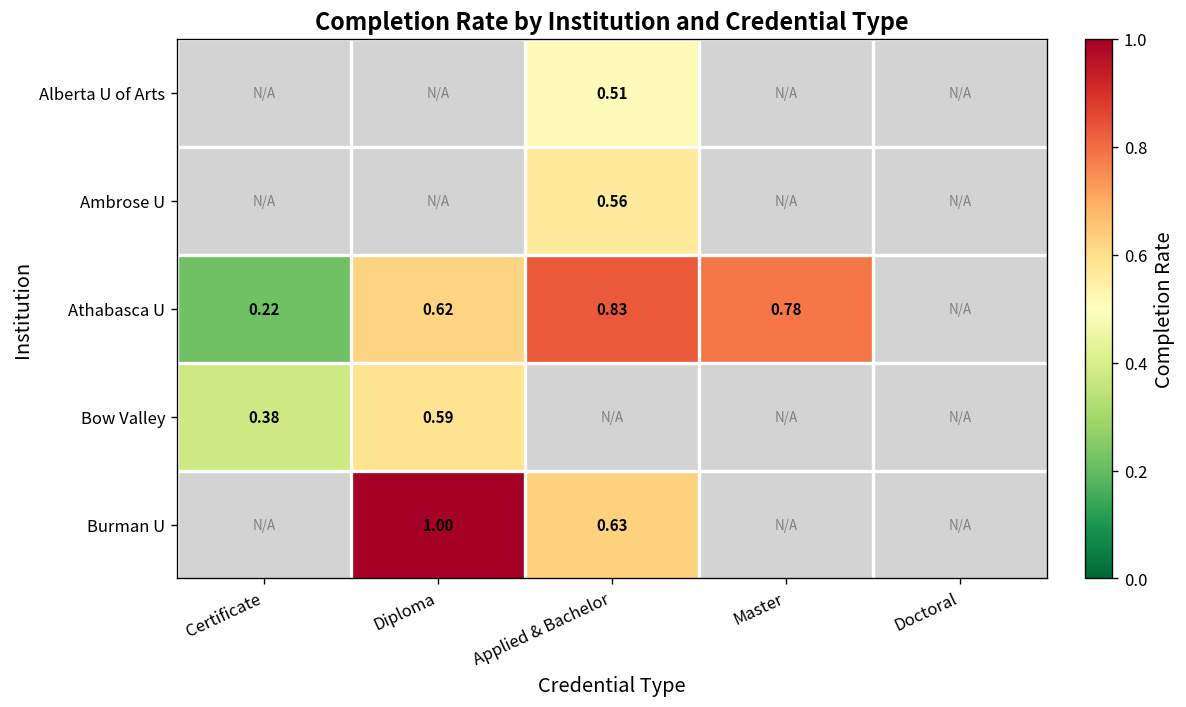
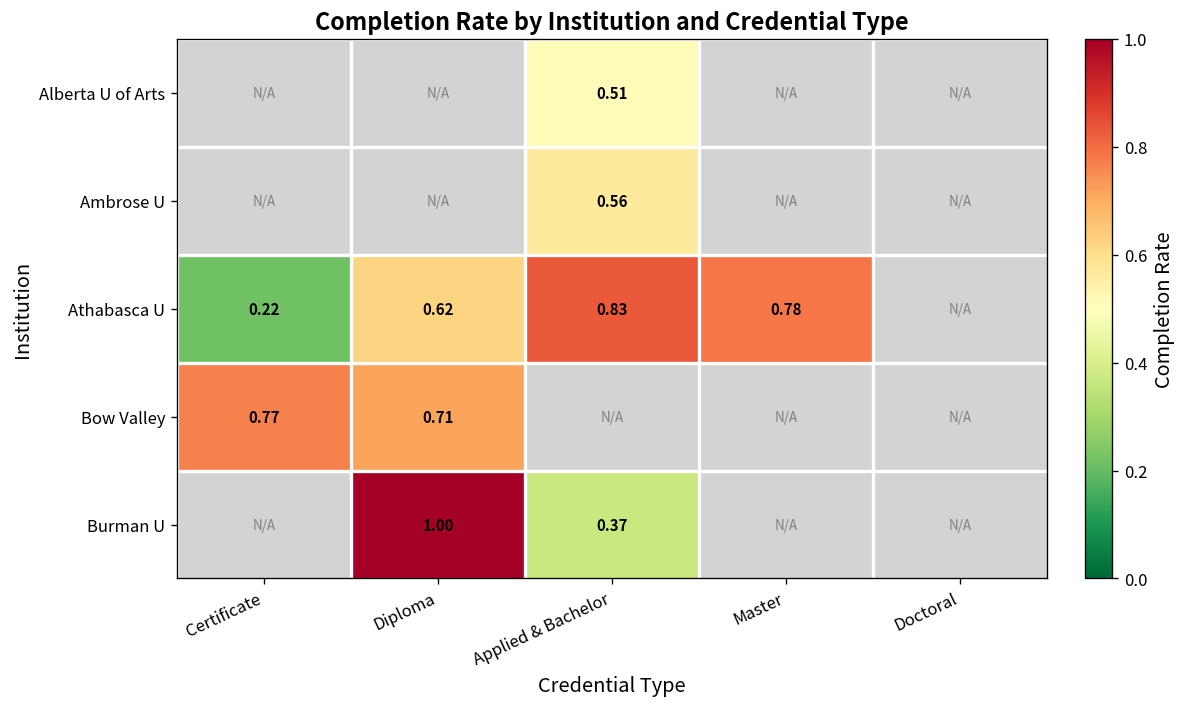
Bow Valley, Certificate: 0.38 -> 0.77
Bow Valley, Diploma: 0.59 -> 0.71
Burman U, Applied & Bachelor: 0.63 -> 0.37
